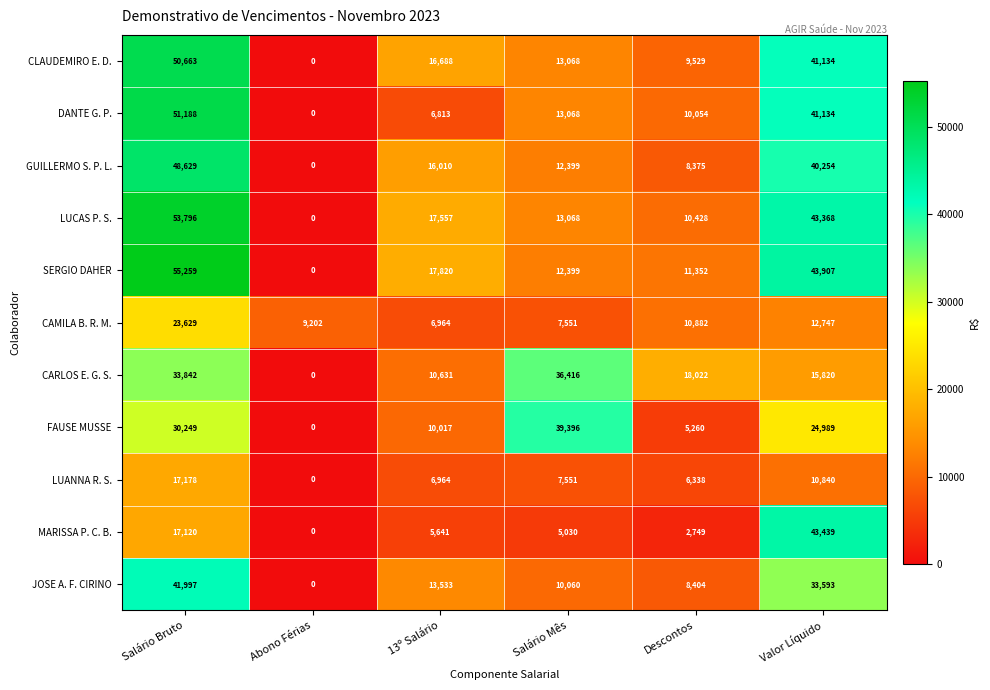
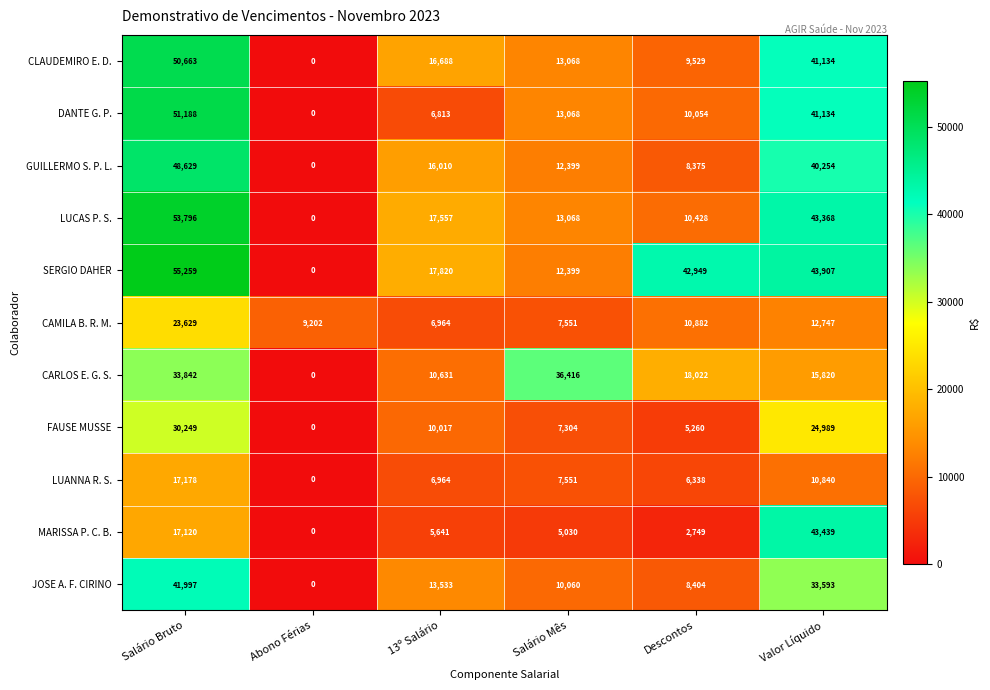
SERGIO DAHER, Descontos: 11,352 -> 42,949
FAUSE MUSSE, Salário Mês: 39,396 -> 7,304
